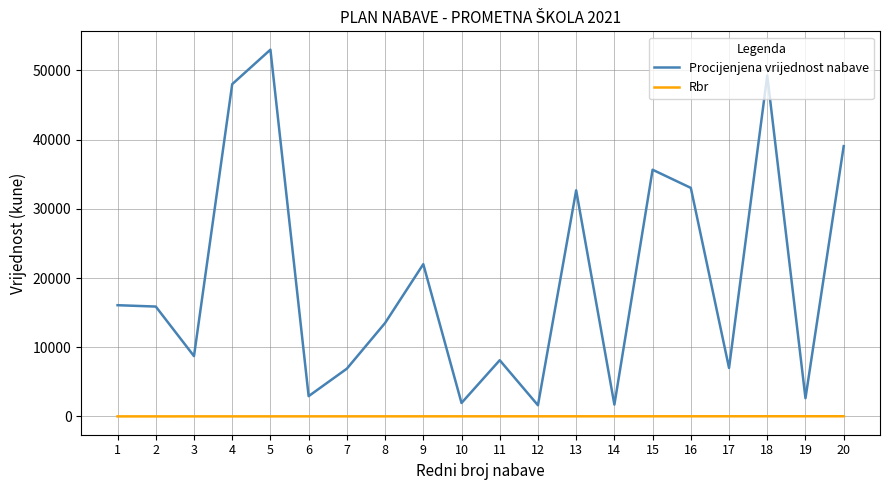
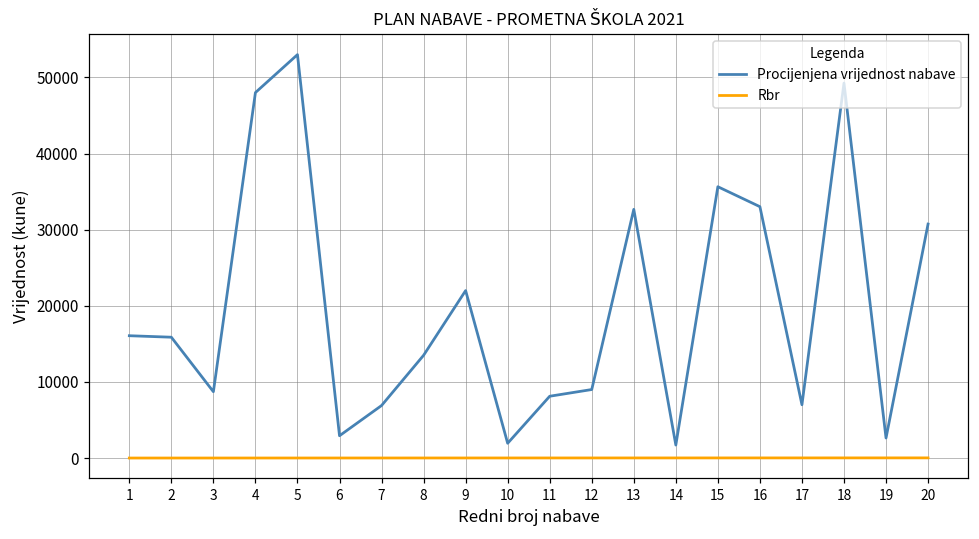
Procijenjena vrijednost nabave, 12: 2000 -> 9000
Procijenjena vrijednost nabave, 20: 39000 -> 31000
